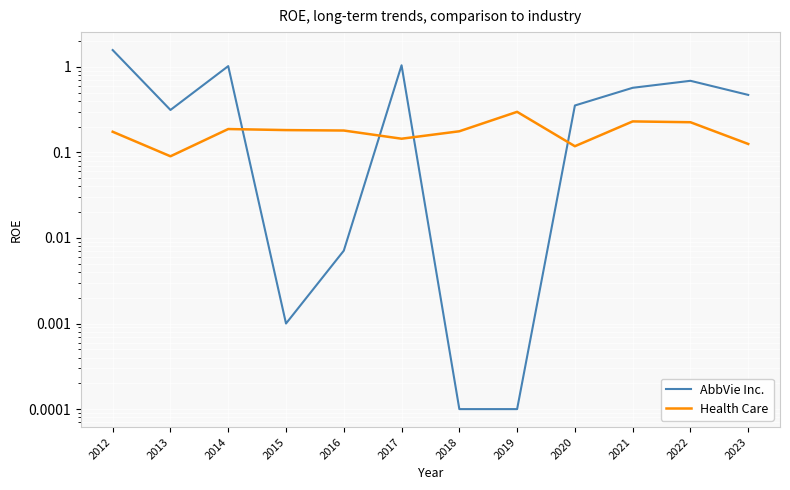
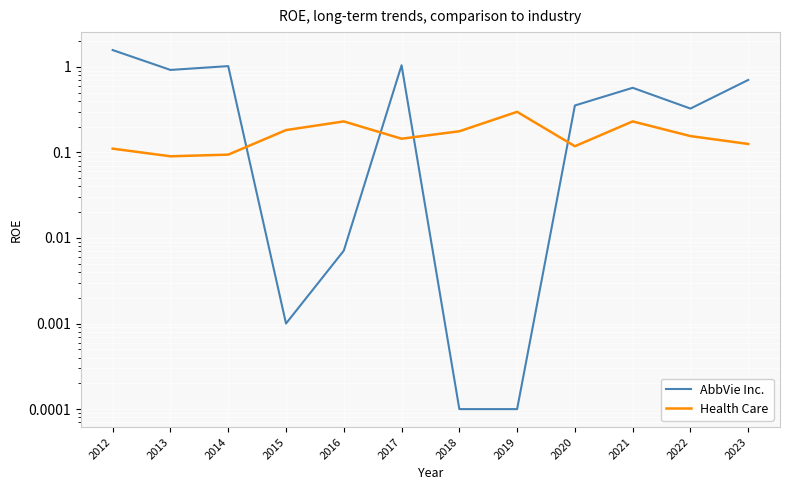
Health Care, 2012: 0.17 -> 0.11
AbbVie Inc., 2013: 0.31 -> 0.9
Health Care, 2014: 0.19 -> 0.09
Health Care, 2016: 0.18 -> 0.23
AbbVie Inc., 2022: 0.7 -> 0.33
Health Care, 2022: 0.23 -> 0.16
AbbVie Inc., 2023: 0.5 -> 0.7
